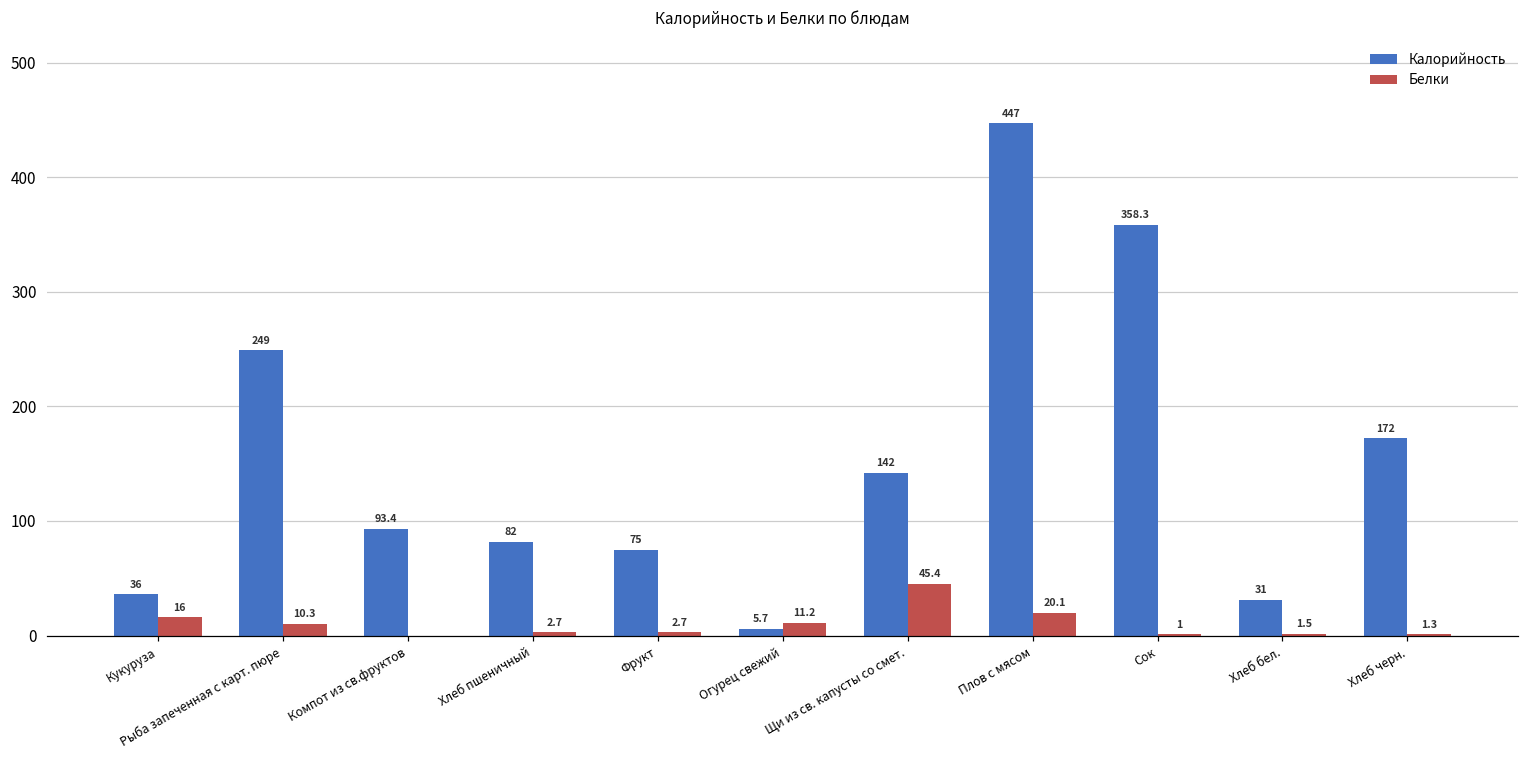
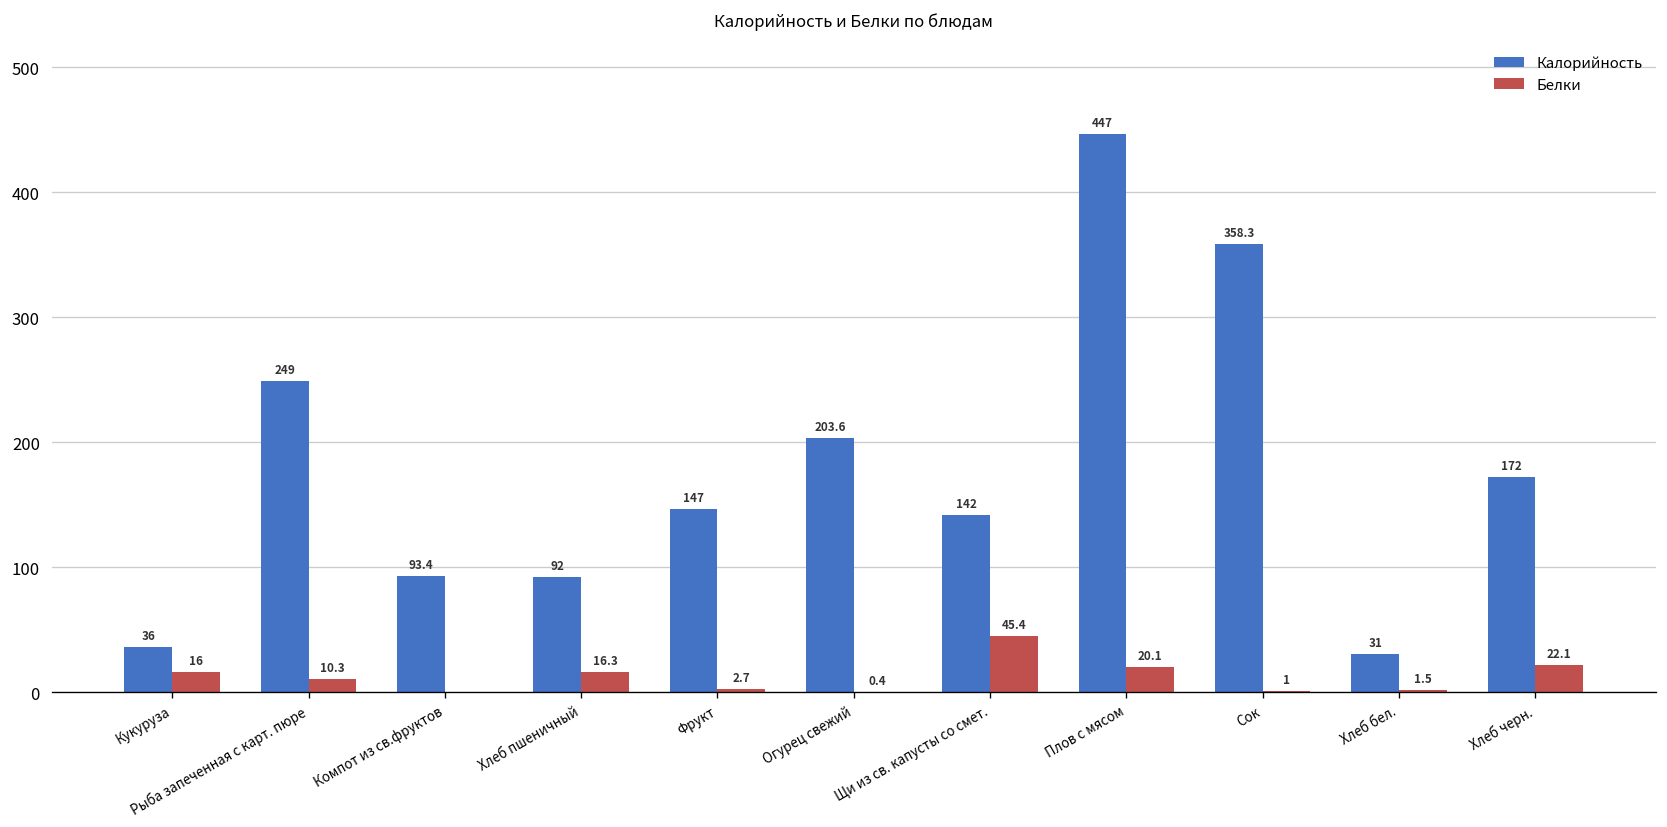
Калорийность, Хлеб пшеничный: 82 -> 92
Белки, Хлеб пшеничный: 2.7 -> 16.3
Калорийность, Фрукт: 75 -> 147
Калорийность, Огурец свежий: 5.7 -> 203.6
Белки, Огурец свежий: 11.2 -> 0.4
Белки, Хлеб черн.: 1.3 -> 22.1
